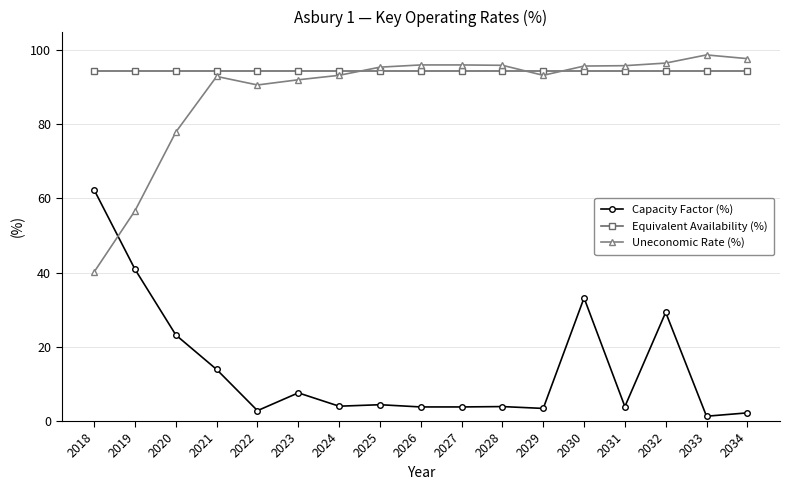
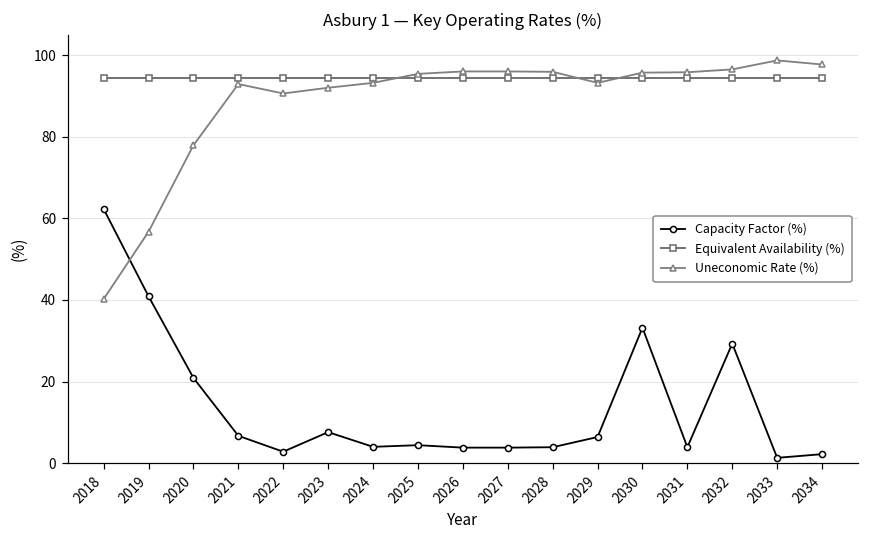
Capacity Factor (%), 2020: 23 -> 21
Capacity Factor (%), 2021: 14 -> 7
Capacity Factor (%), 2029: 3 -> 6
